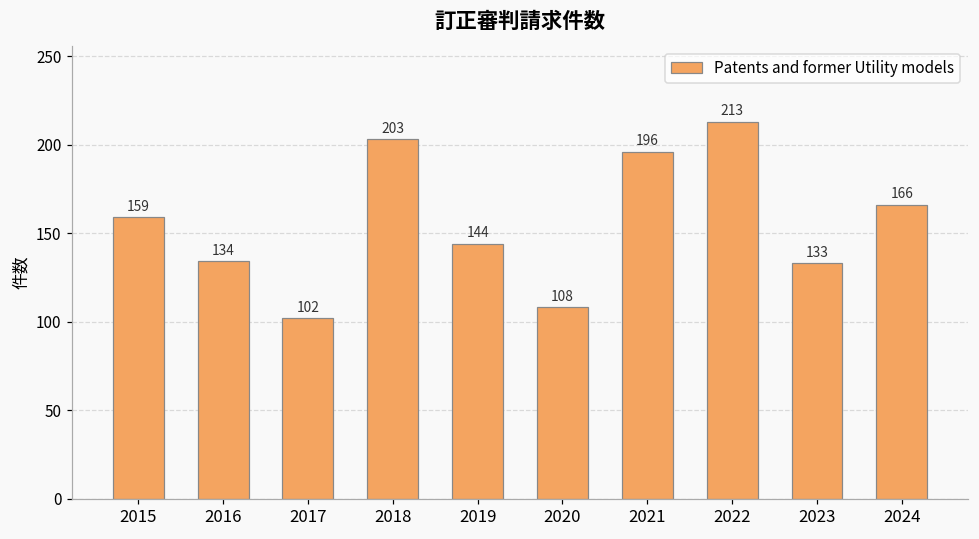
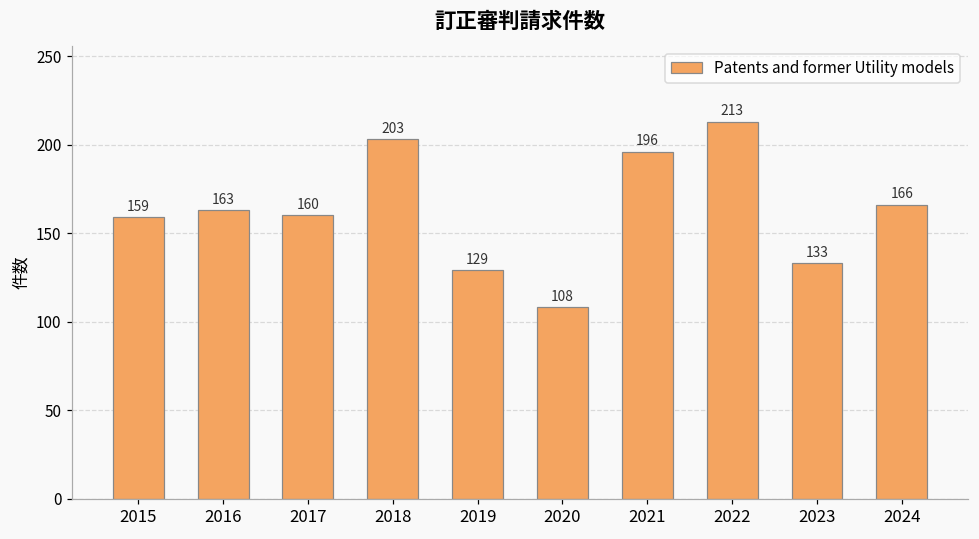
2016: 134 -> 163
2017: 102 -> 160
2019: 144 -> 129
